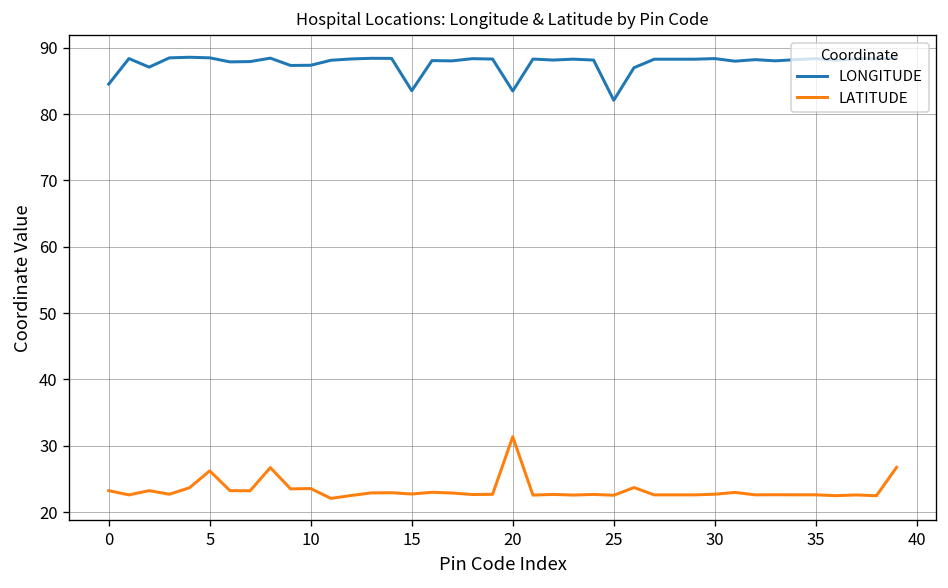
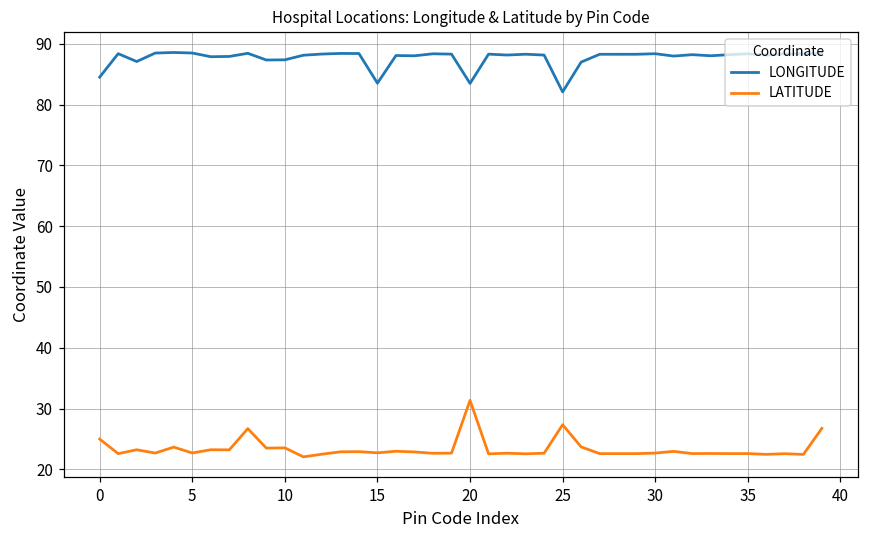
LATITUDE, 0: 23 -> 25
LATITUDE, 5: 26 -> 23
LATITUDE, 25: 23 -> 27
